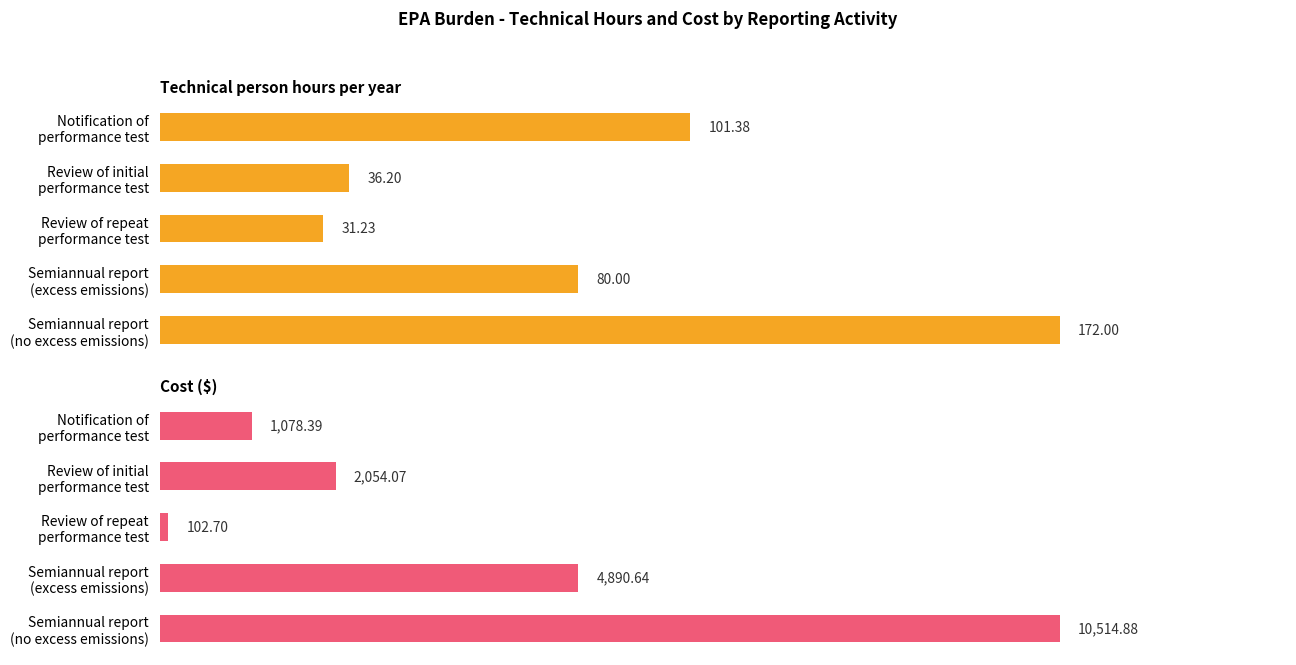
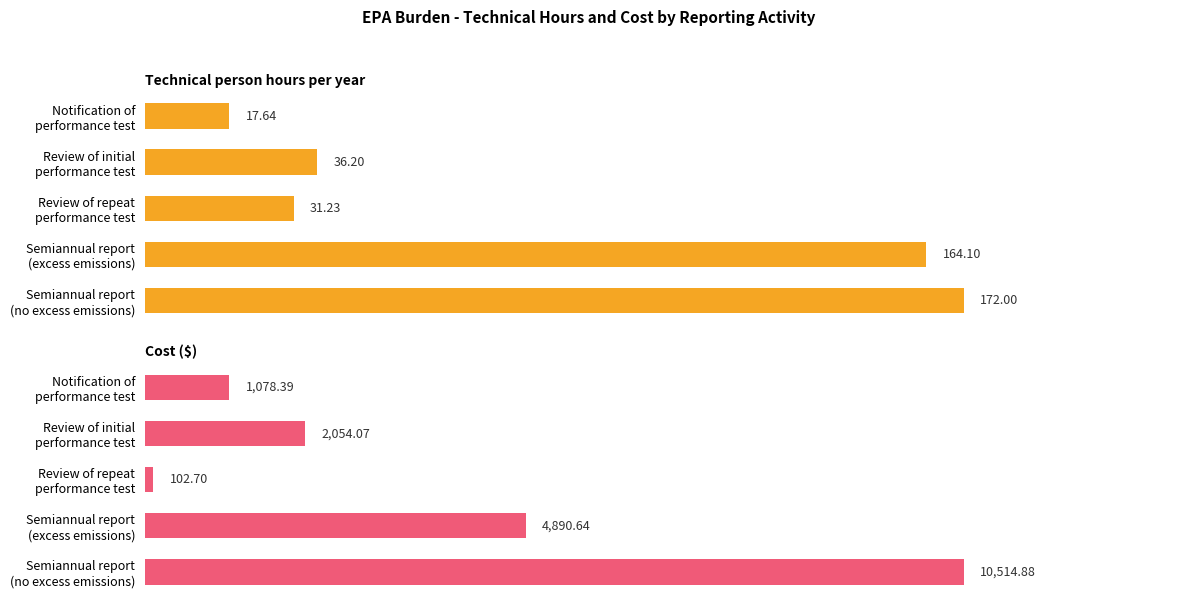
Technical person hours per year, Notification of performance test: 101.38 -> 17.64
Technical person hours per year, Semiannual report (excess emissions): 80.00 -> 164.10
